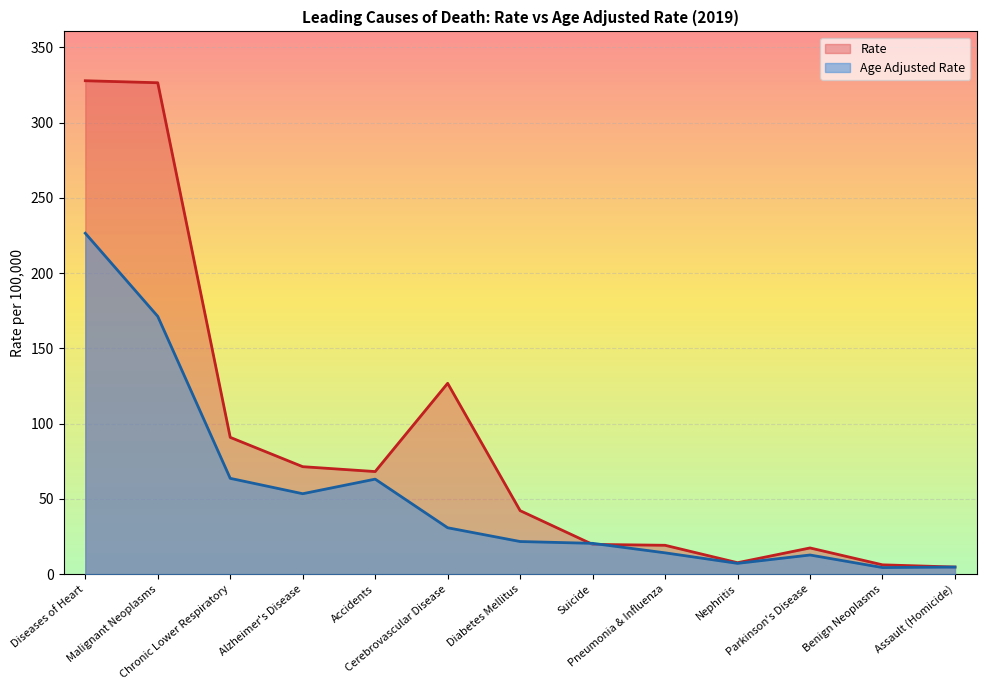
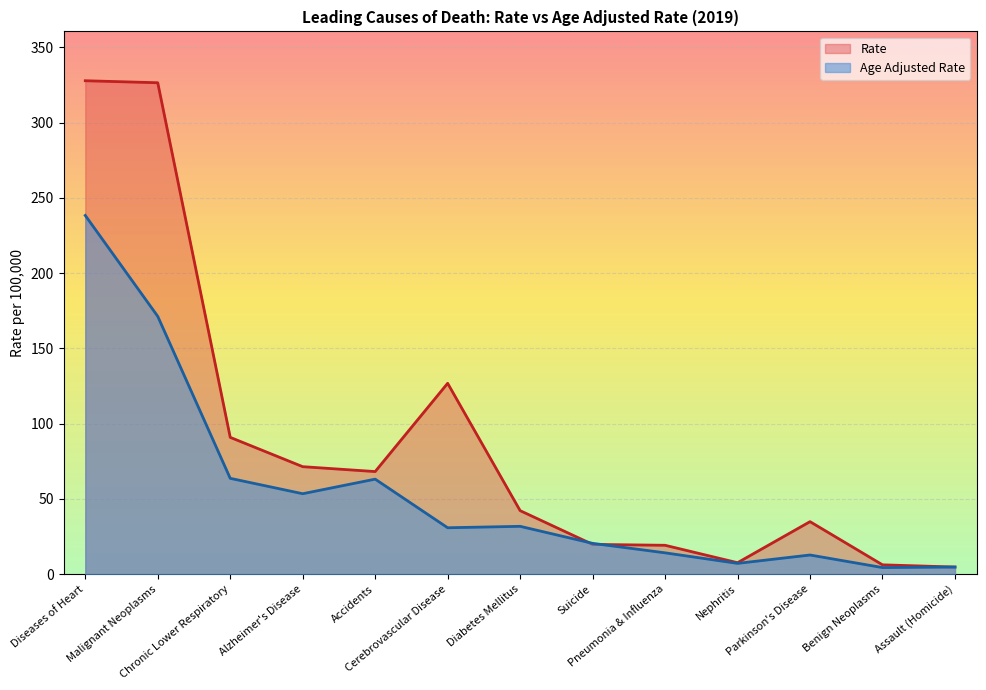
Age Adjusted Rate, Diseases of Heart: 226 -> 238
Age Adjusted Rate, Diabetes Mellitus: 22 -> 32
Rate, Parkinson's Disease: 17 -> 35
